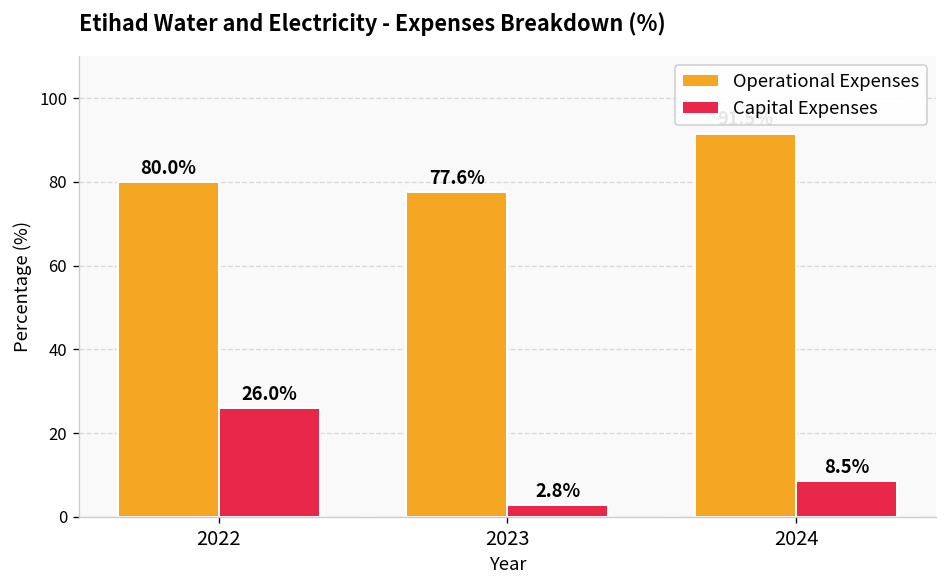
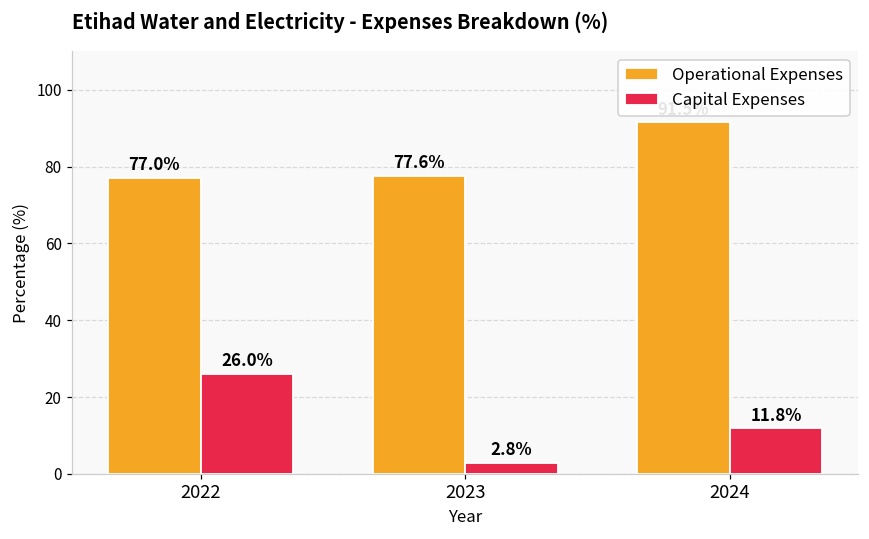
Operational Expenses, 2022: 80.0% -> 77.0%
Capital Expenses, 2024: 8.5% -> 11.8%
